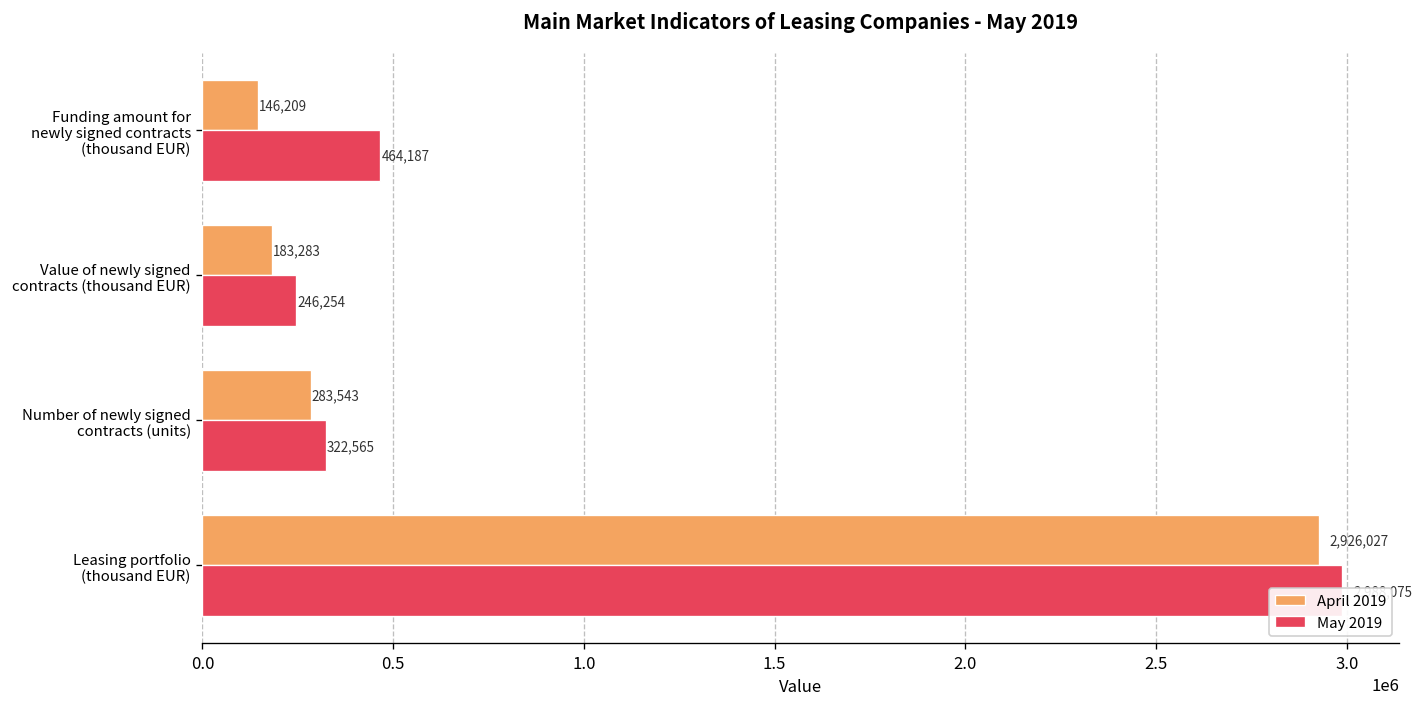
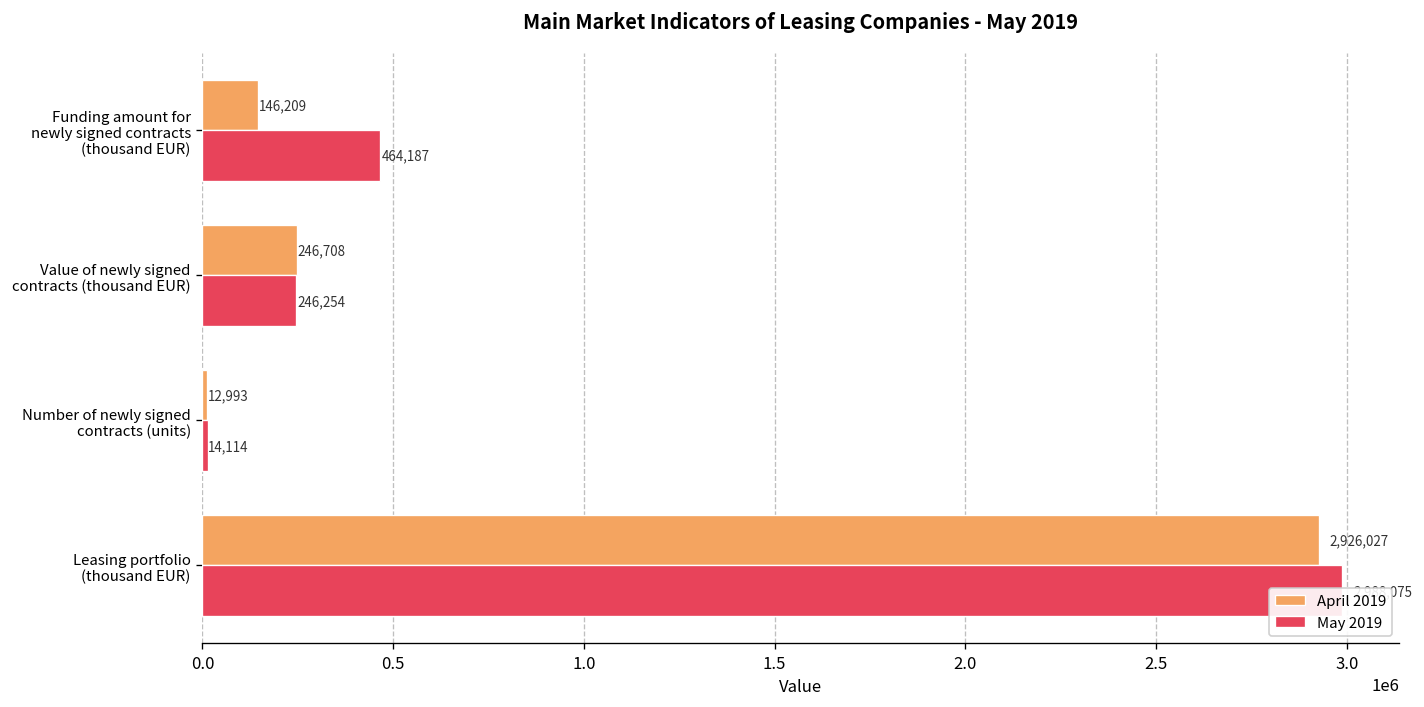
April 2019, Value of newly signed contracts (thousand EUR): 183,283 -> 246,708
April 2019, Number of newly signed contracts (units): 283,543 -> 12,993
May 2019, Number of newly signed contracts (units): 322,565 -> 14,114
